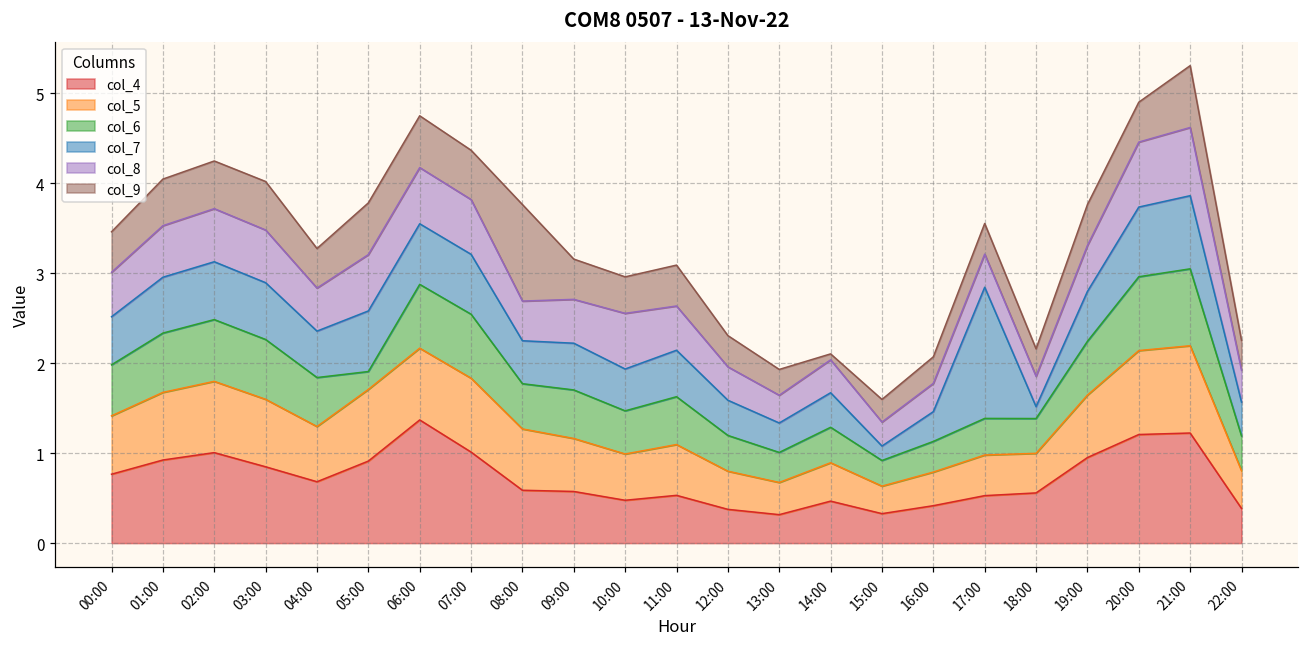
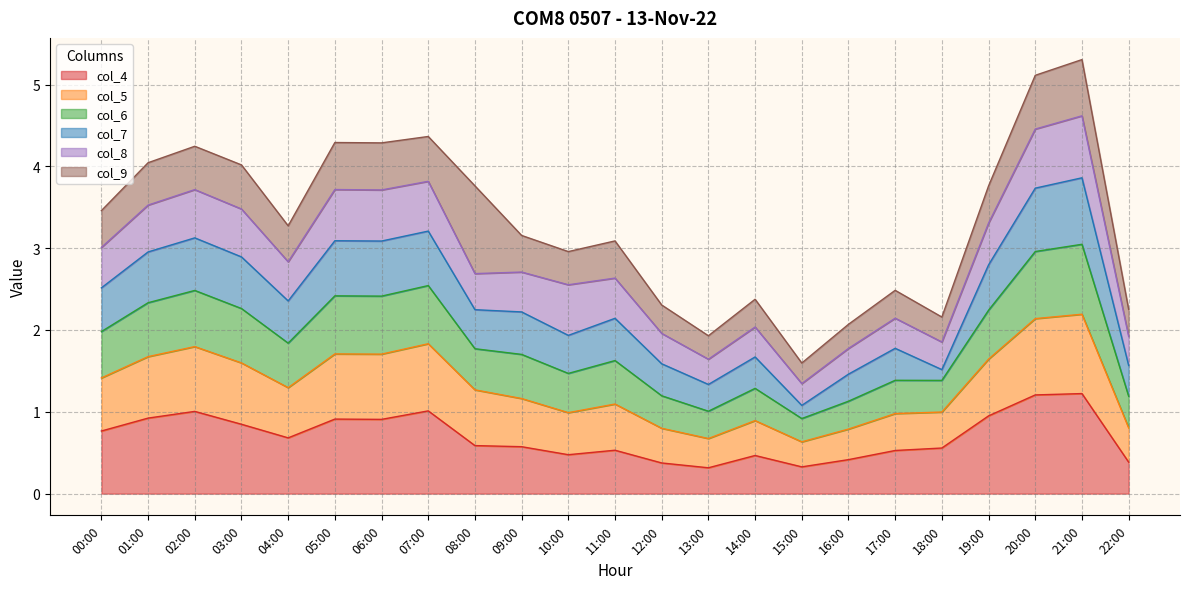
col_6, 05:00: 0.2 -> 0.7
col_4, 06:00: 1.4 -> 0.9
col_9, 14:00: 0.1 -> 0.3
col_7, 17:00: 1.5 -> 0.4
col_9, 20:00: 0.4 -> 0.7
